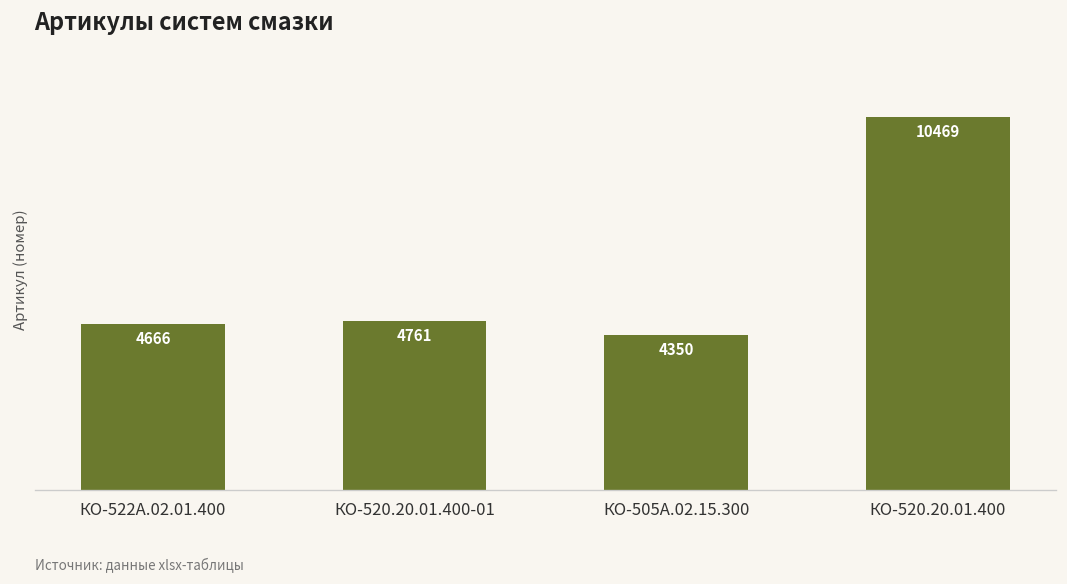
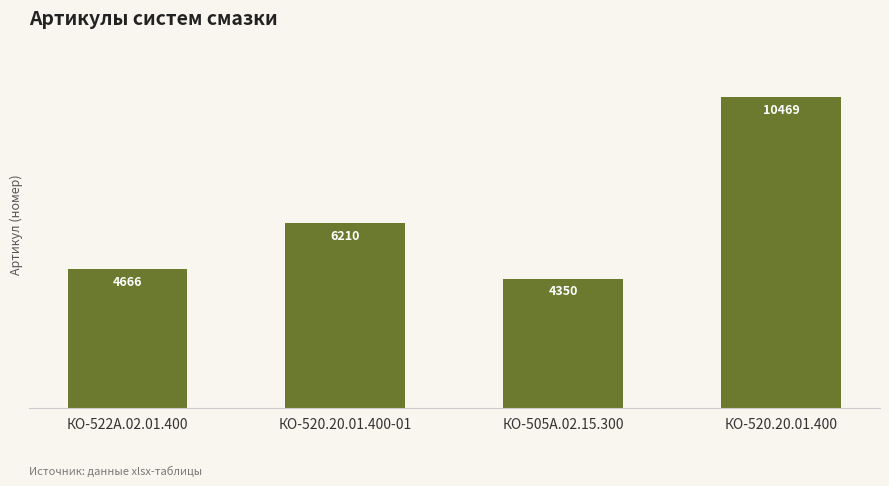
КО-520.20.01.400-01: 4761 -> 6210
